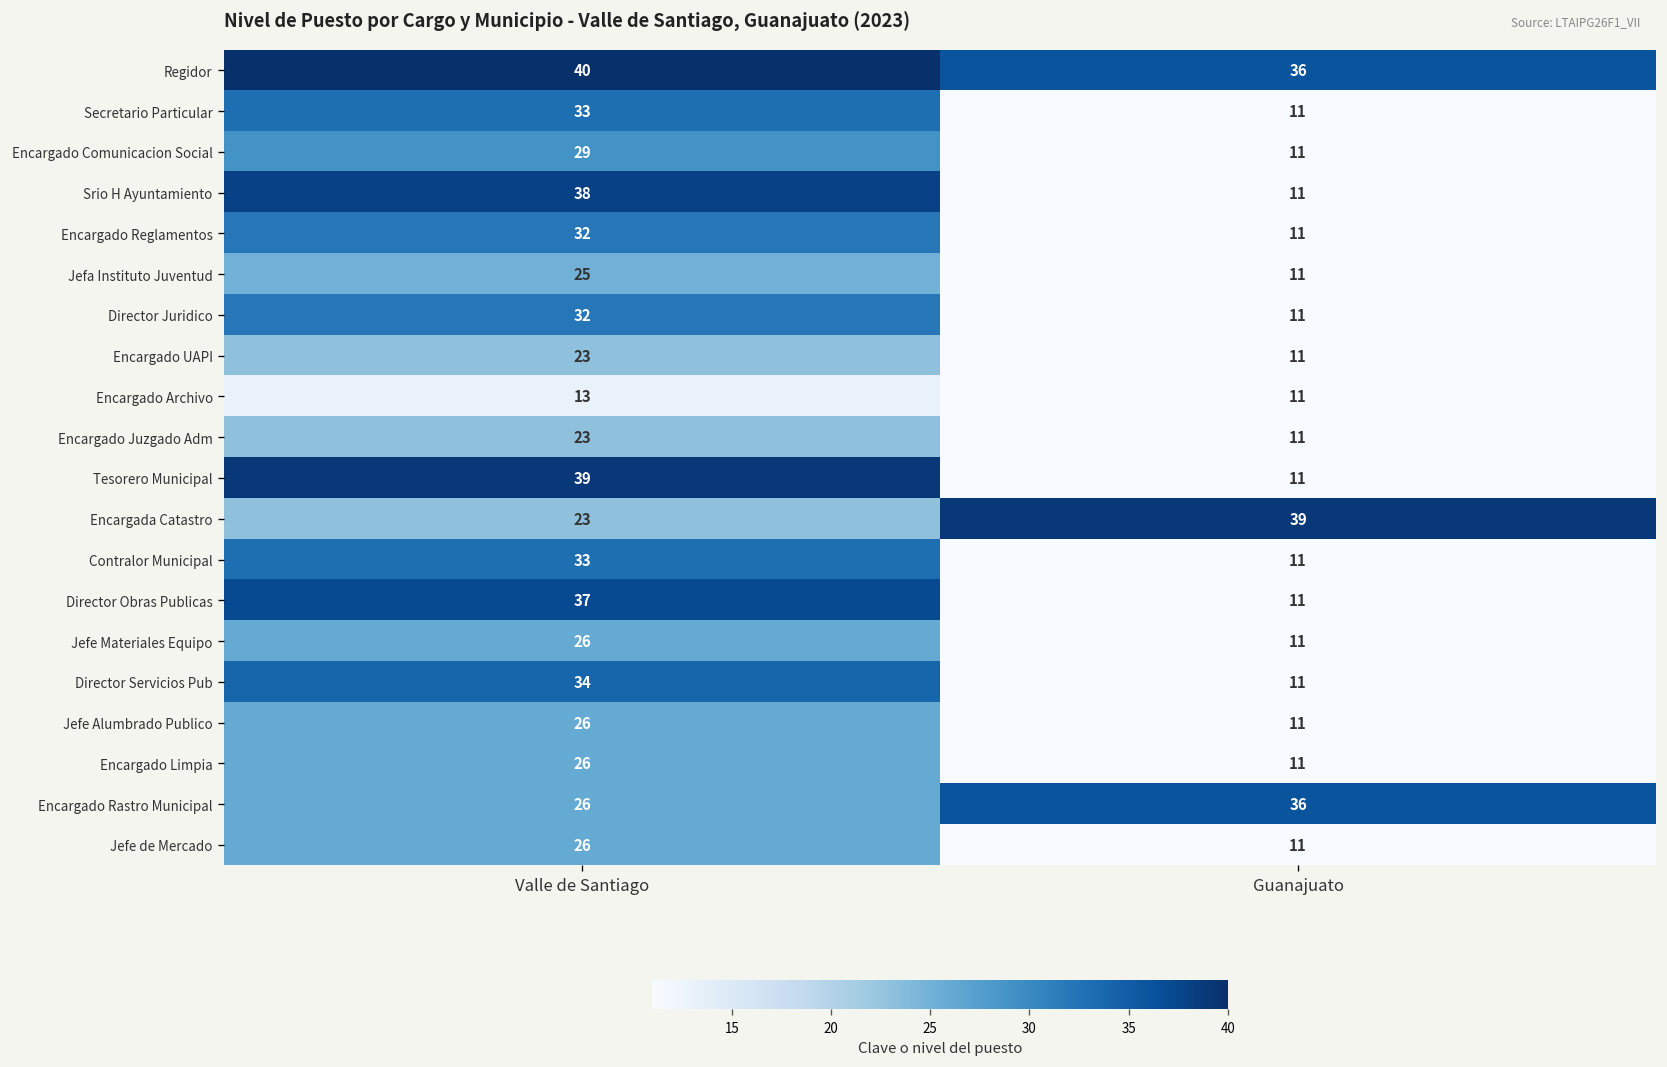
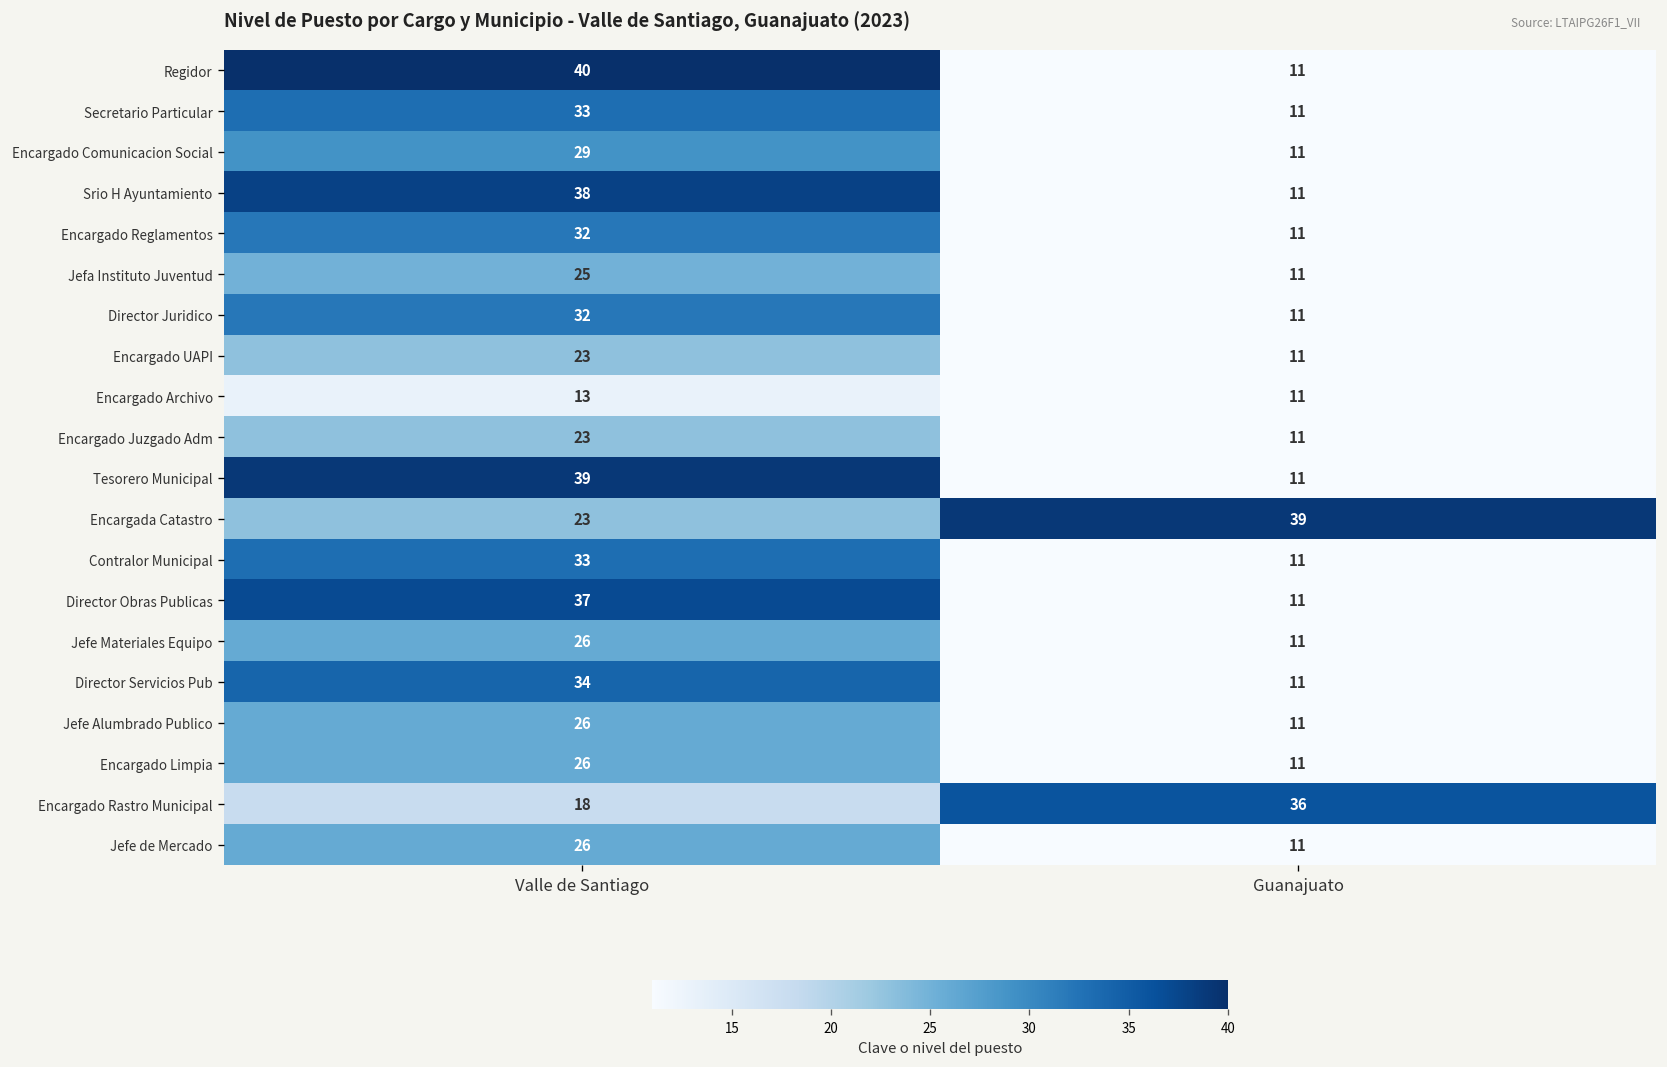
Regidor, Guanajuato: 36 -> 11
Encargado Rastro Municipal, Valle de Santiago: 26 -> 18
